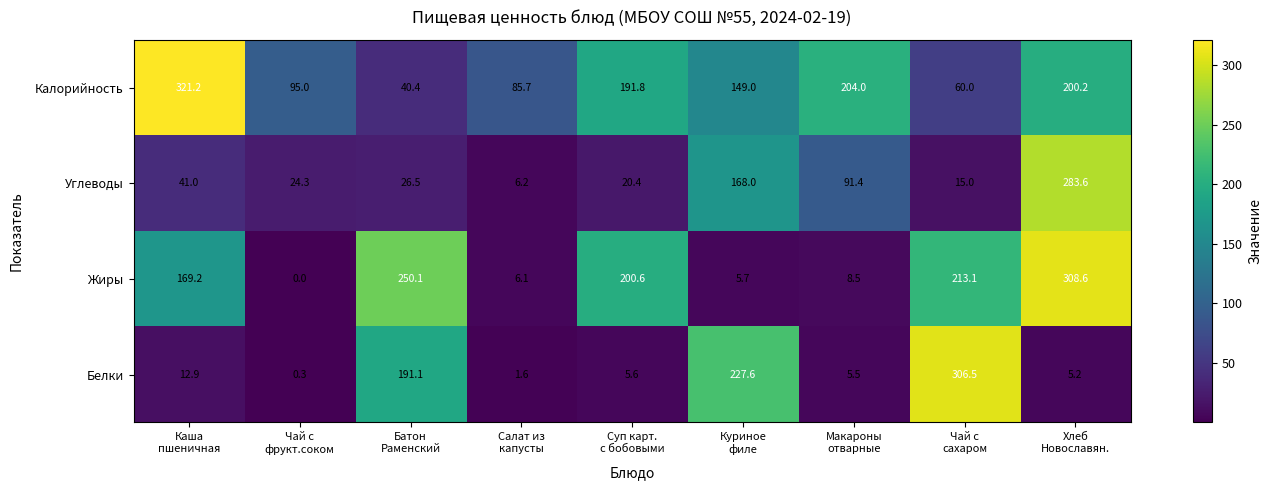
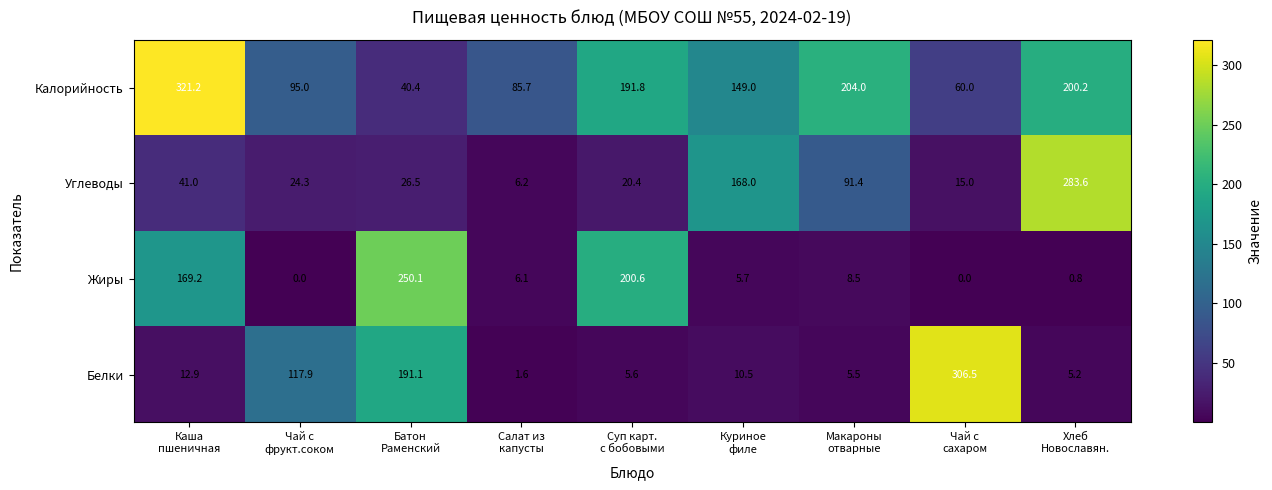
Жиры, Чай с сахаром: 213.1 -> 0.0
Жиры, Хлеб Новославян.: 308.6 -> 0.8
Белки, Чай с фрукт.соком: 0.3 -> 117.9
Белки, Куриное филе: 227.6 -> 10.5
